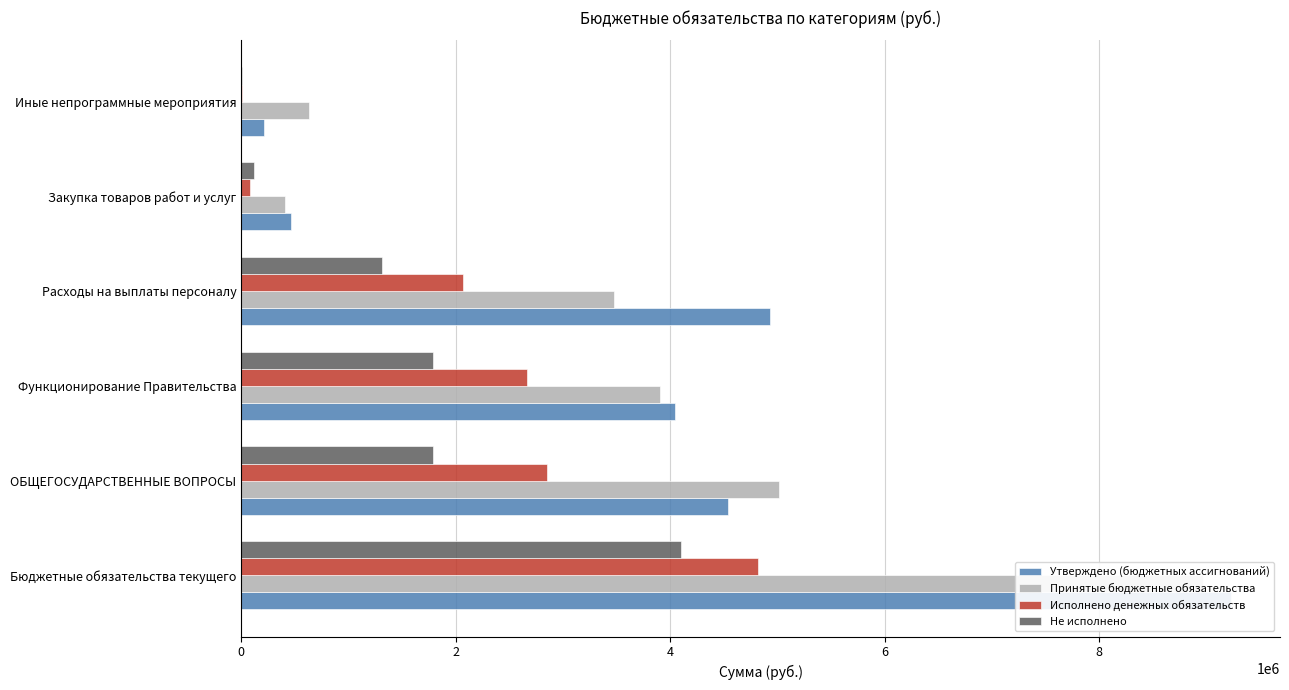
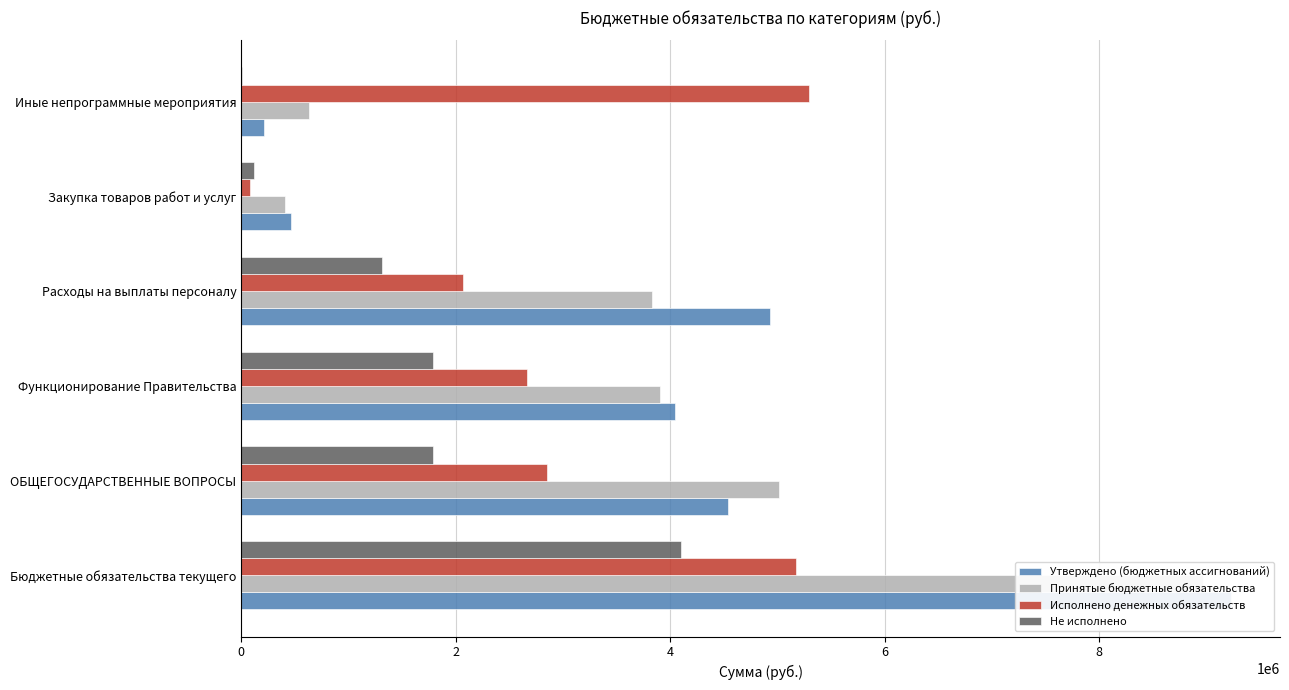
Исполнено денежных обязательств, Иные непрограммные мероприятия: 10000 -> 5290000
Принятые бюджетные обязательства, Расходы на выплаты персоналу: 3470000 -> 3830000
Исполнено денежных обязательств, Бюджетные обязательства текущего: 4820000 -> 5170000
